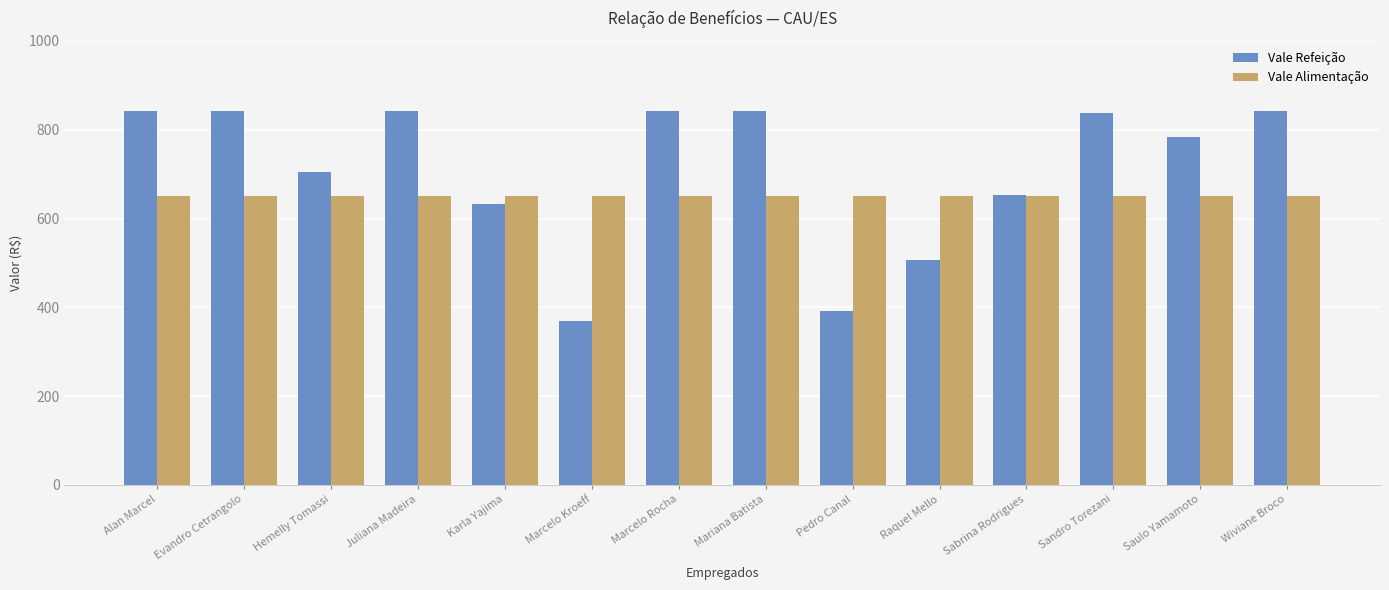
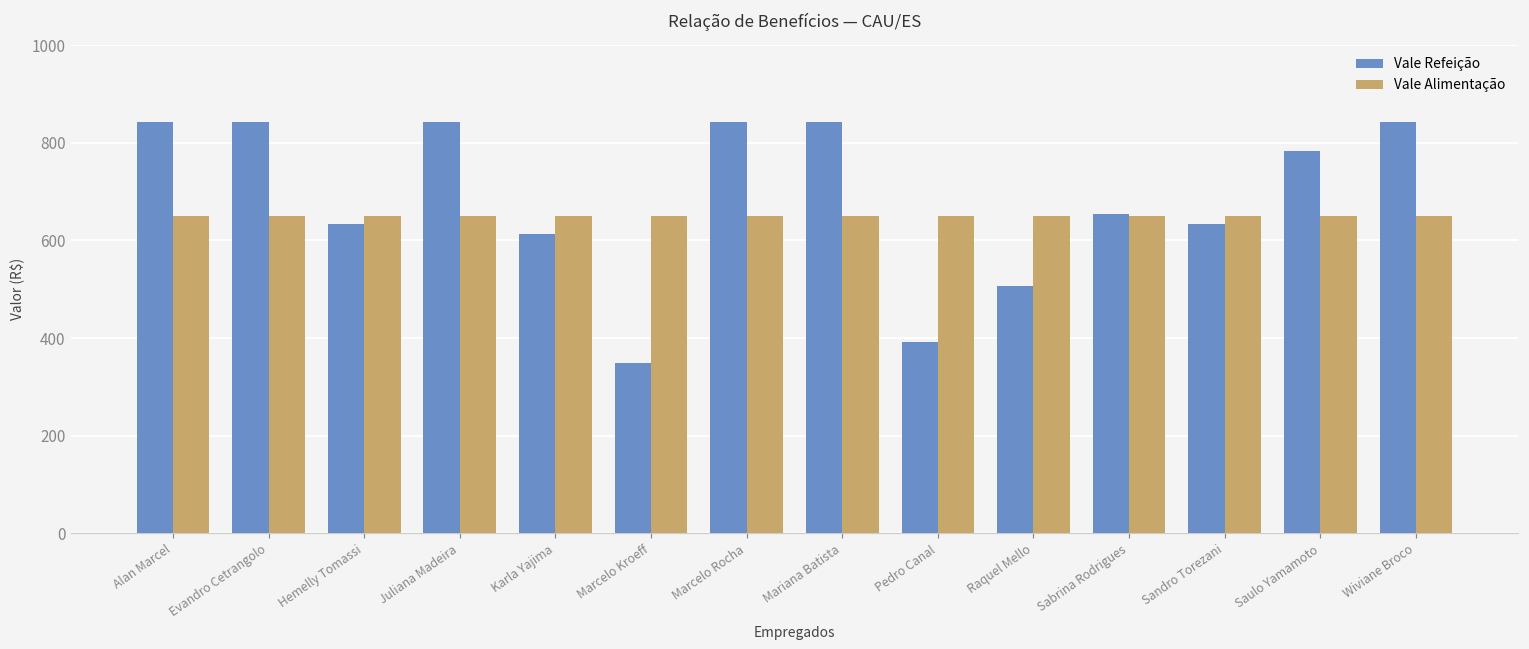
Vale Refeição, Hemelly Tomassi: 710 -> 630
Vale Refeição, Karla Yajima: 630 -> 610
Vale Refeição, Marcelo Kroeff: 370 -> 350
Vale Refeição, Sandro Torezani: 840 -> 630
